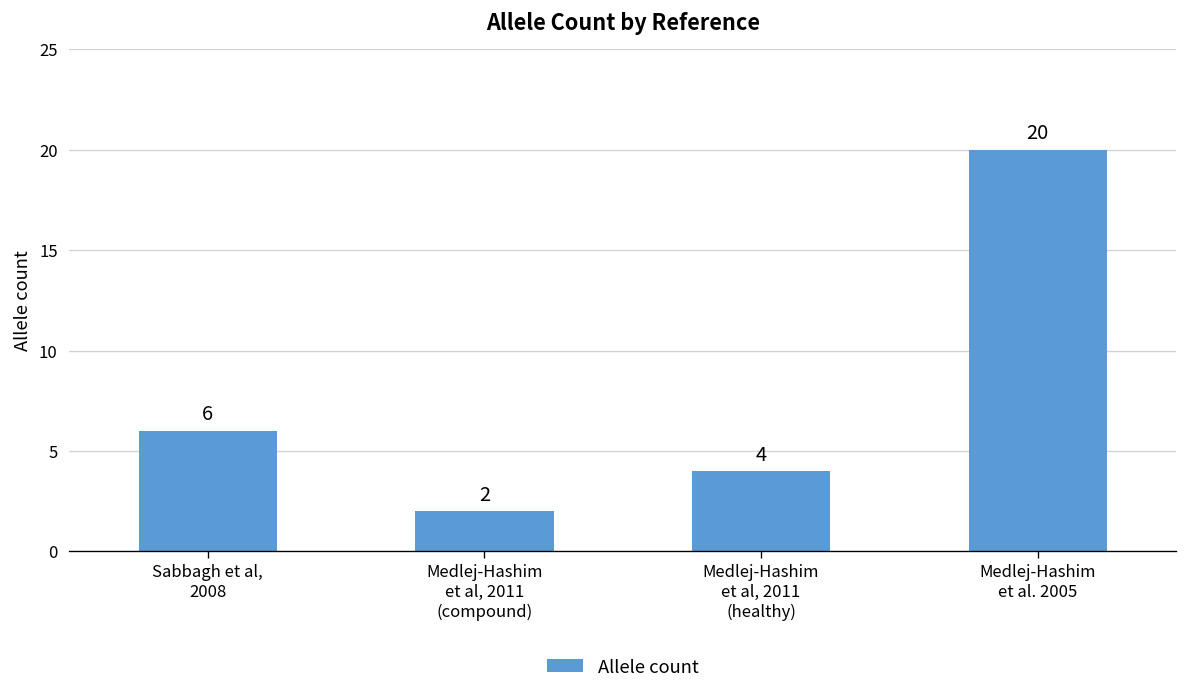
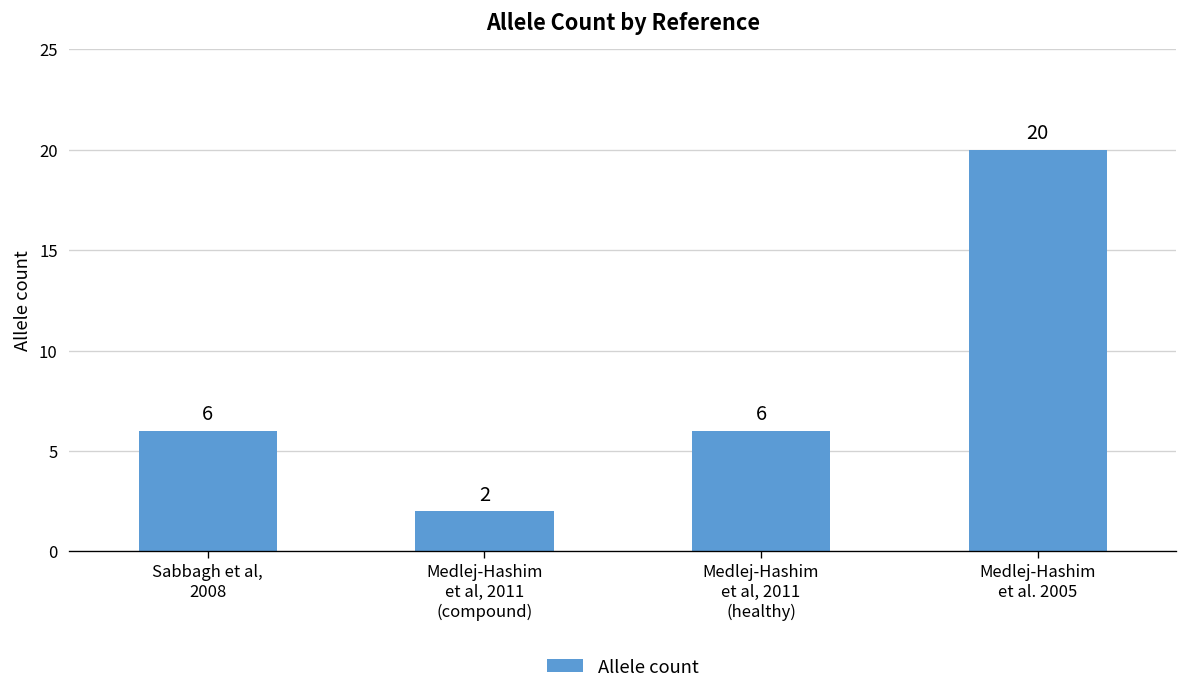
Medlej-Hashim et al, 2011 (healthy): 4 -> 6
